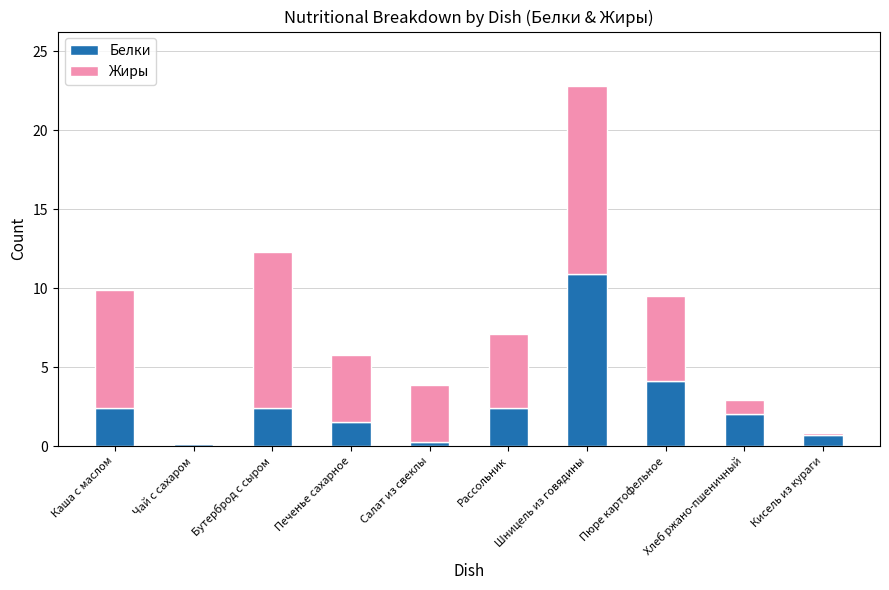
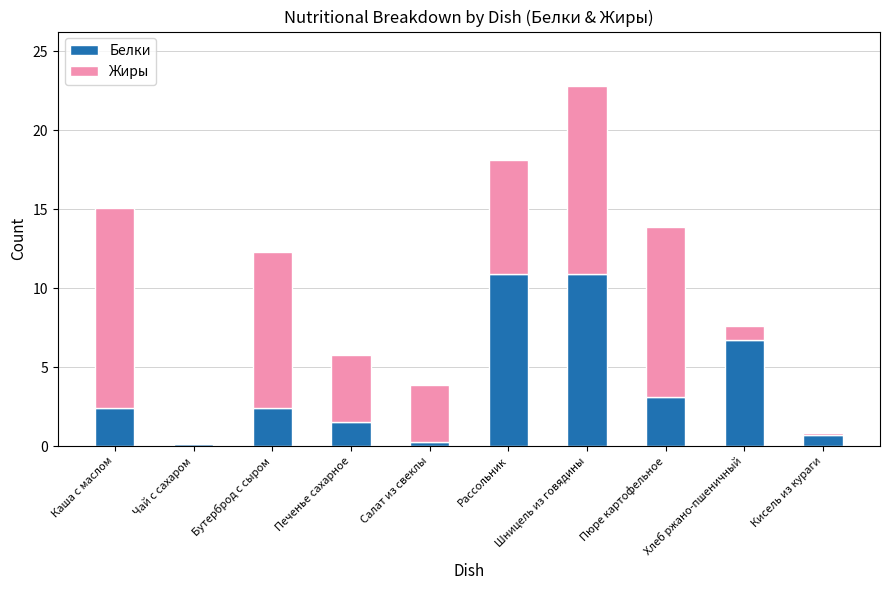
Жиры, Каша с маслом: 7.5 -> 12.7
Белки, Рассольник: 2.4 -> 10.9
Жиры, Рассольник: 4.7 -> 7.2
Белки, Пюре картофельное: 4.1 -> 3.1
Жиры, Пюре картофельное: 5.4 -> 10.8
Белки, Хлеб ржано-пшеничный: 2.0 -> 6.7
